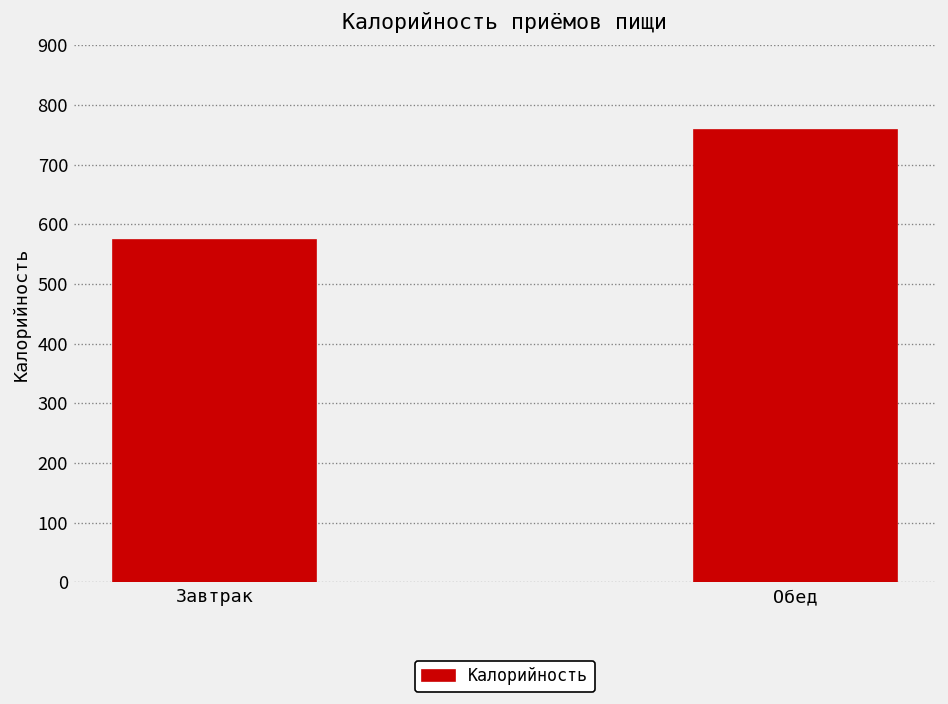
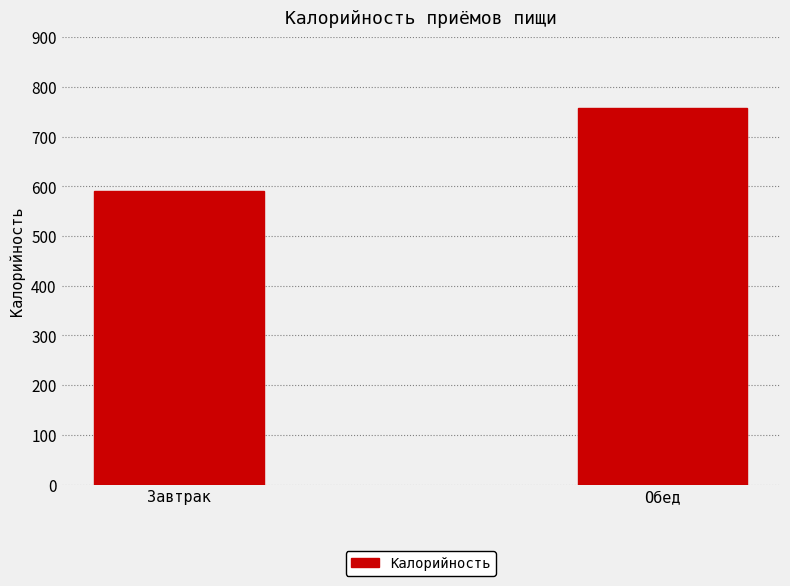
Завтрак: 570 -> 590
